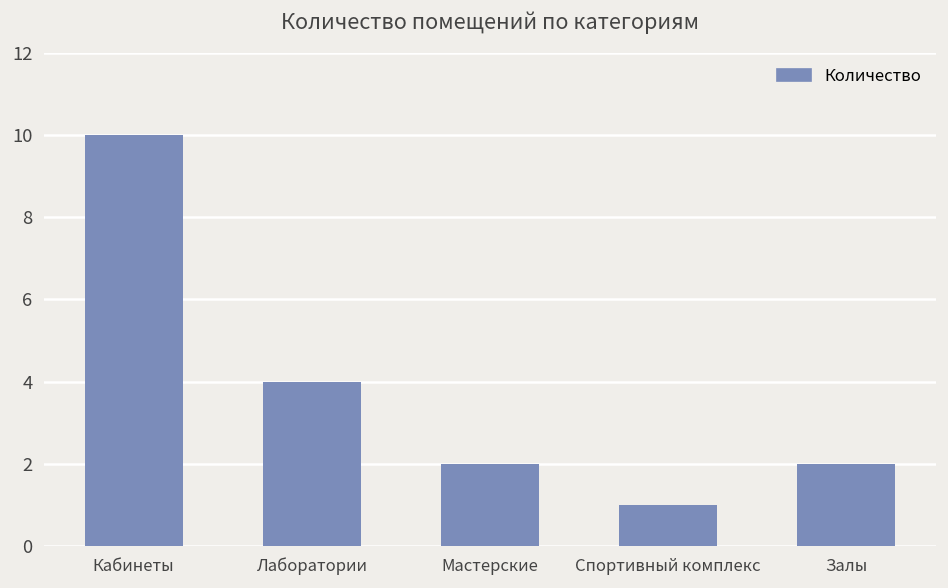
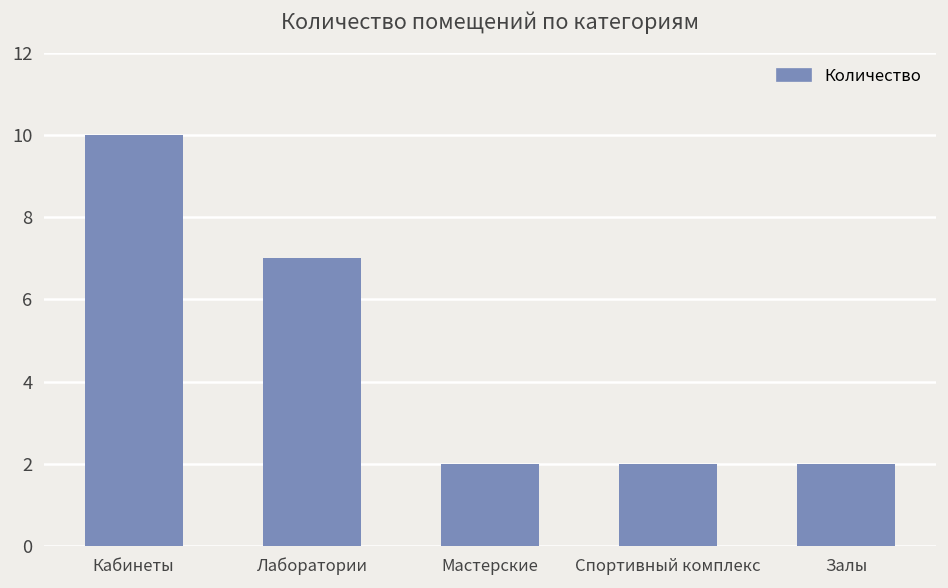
Лаборатории: 4 -> 7
Спортивный комплекс: 1 -> 2
